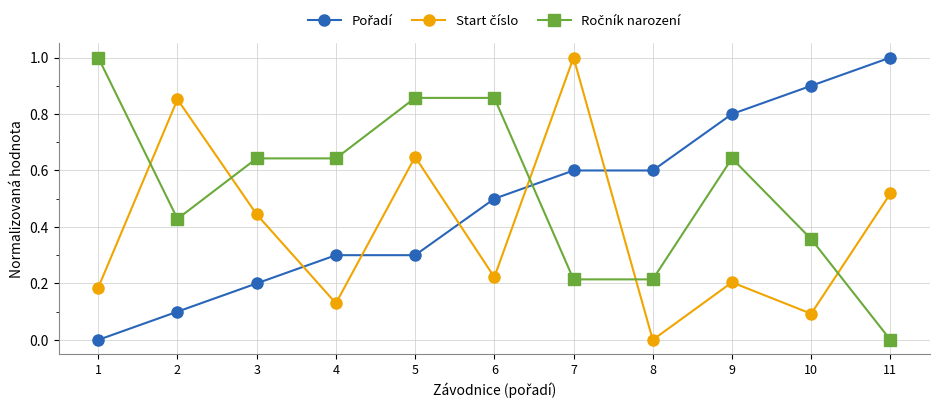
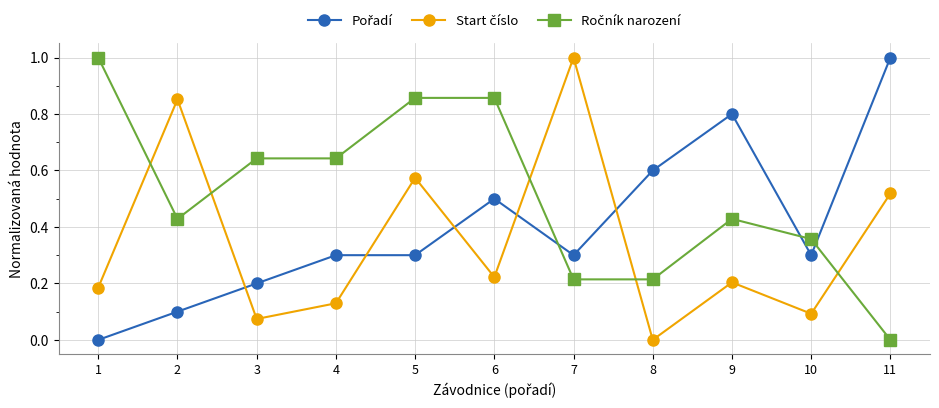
Start číslo, 3: 0.44 -> 0.07
Start číslo, 5: 0.65 -> 0.57
Pořadí, 7: 0.60 -> 0.30
Ročník narození, 9: 0.64 -> 0.43
Pořadí, 10: 0.90 -> 0.30
